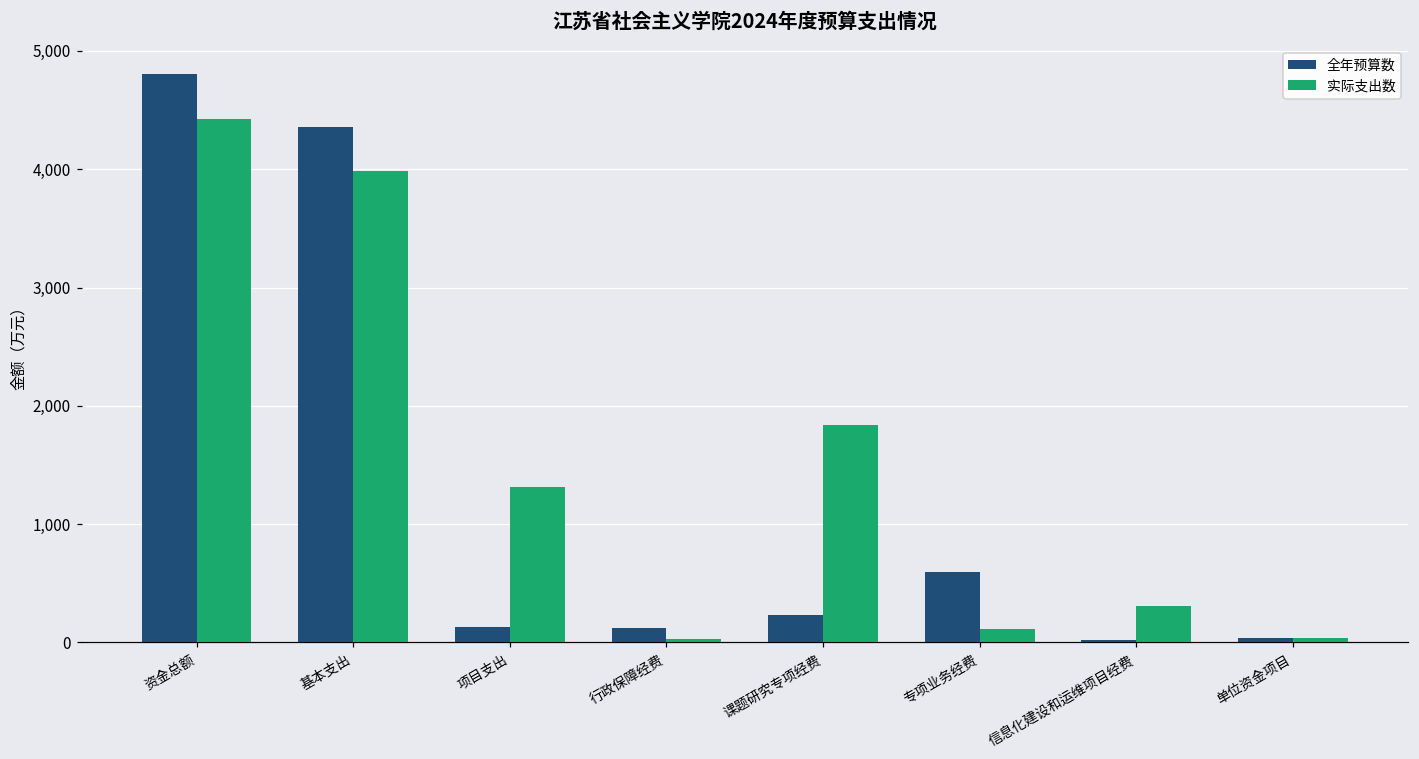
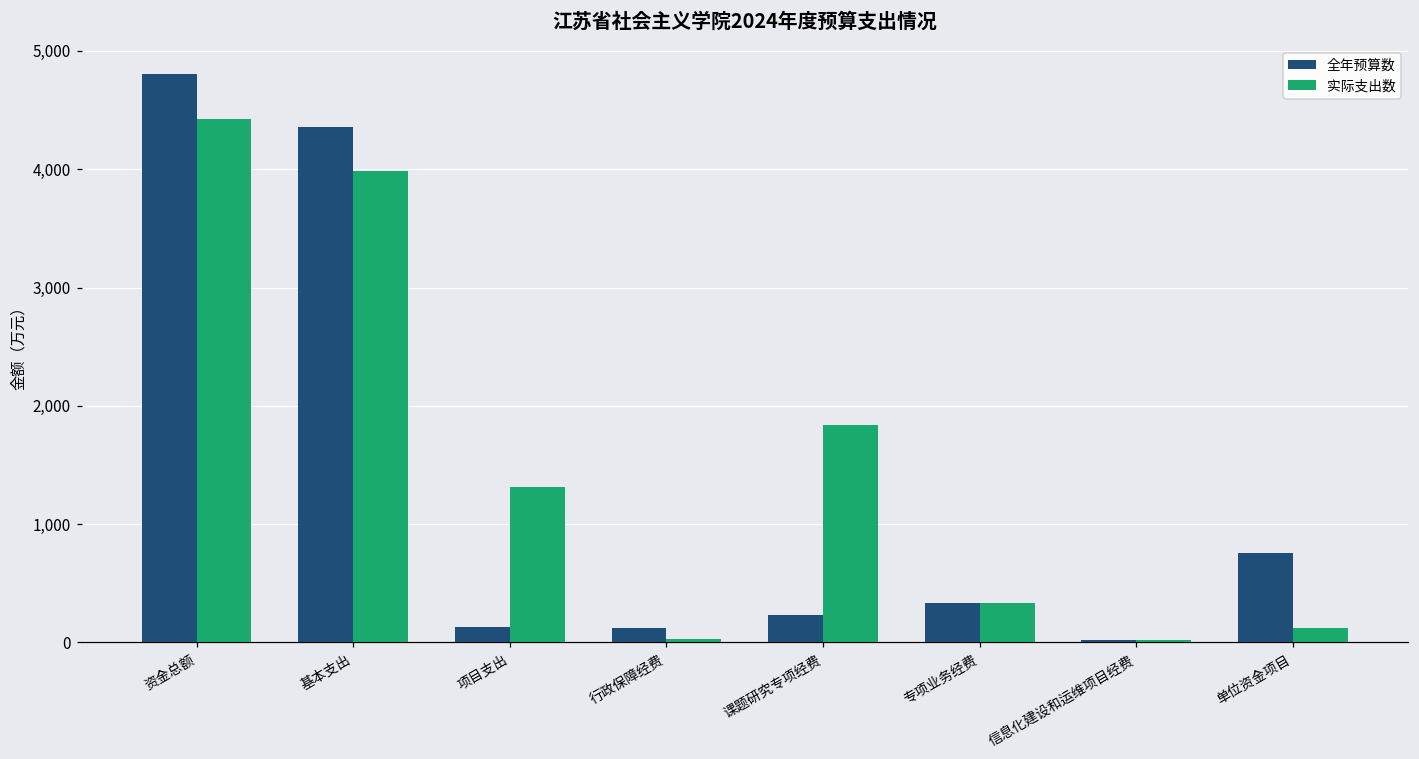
全年预算数, 专项业务经费: 600 -> 330
实际支出数, 专项业务经费: 120 -> 330
实际支出数, 信息化建设和运维项目经费: 310 -> 20
全年预算数, 单位资金项目: 40 -> 750
实际支出数, 单位资金项目: 40 -> 120
